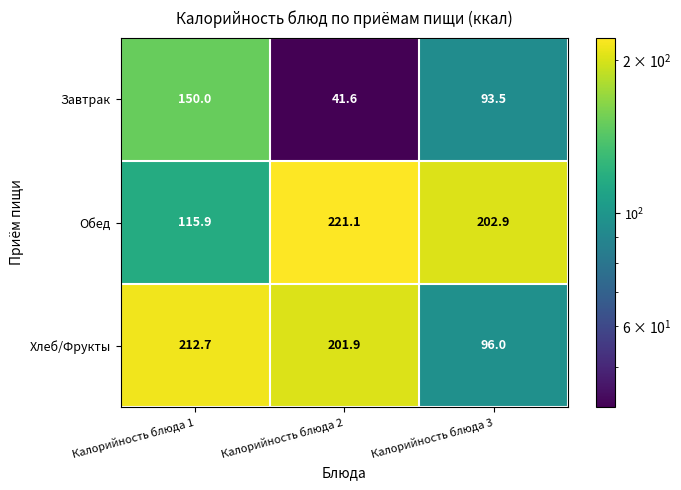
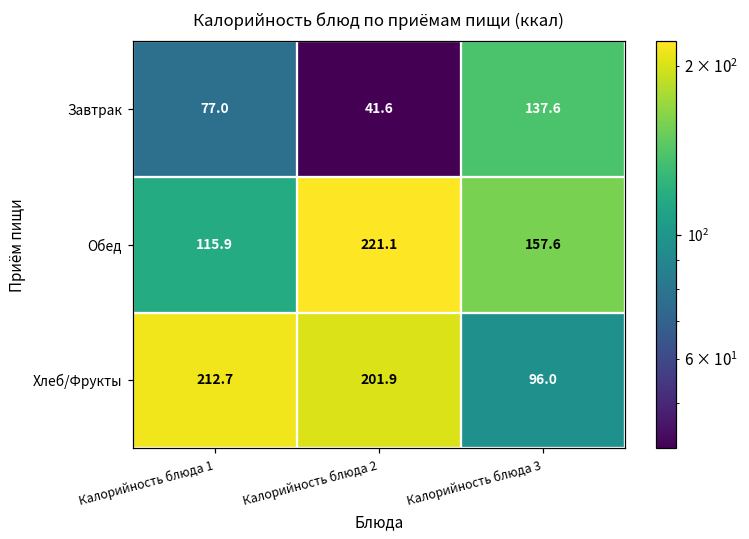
Завтрак, Калорийность блюда 1: 150.0 -> 77.0
Завтрак, Калорийность блюда 3: 93.5 -> 137.6
Обед, Калорийность блюда 3: 202.9 -> 157.6
